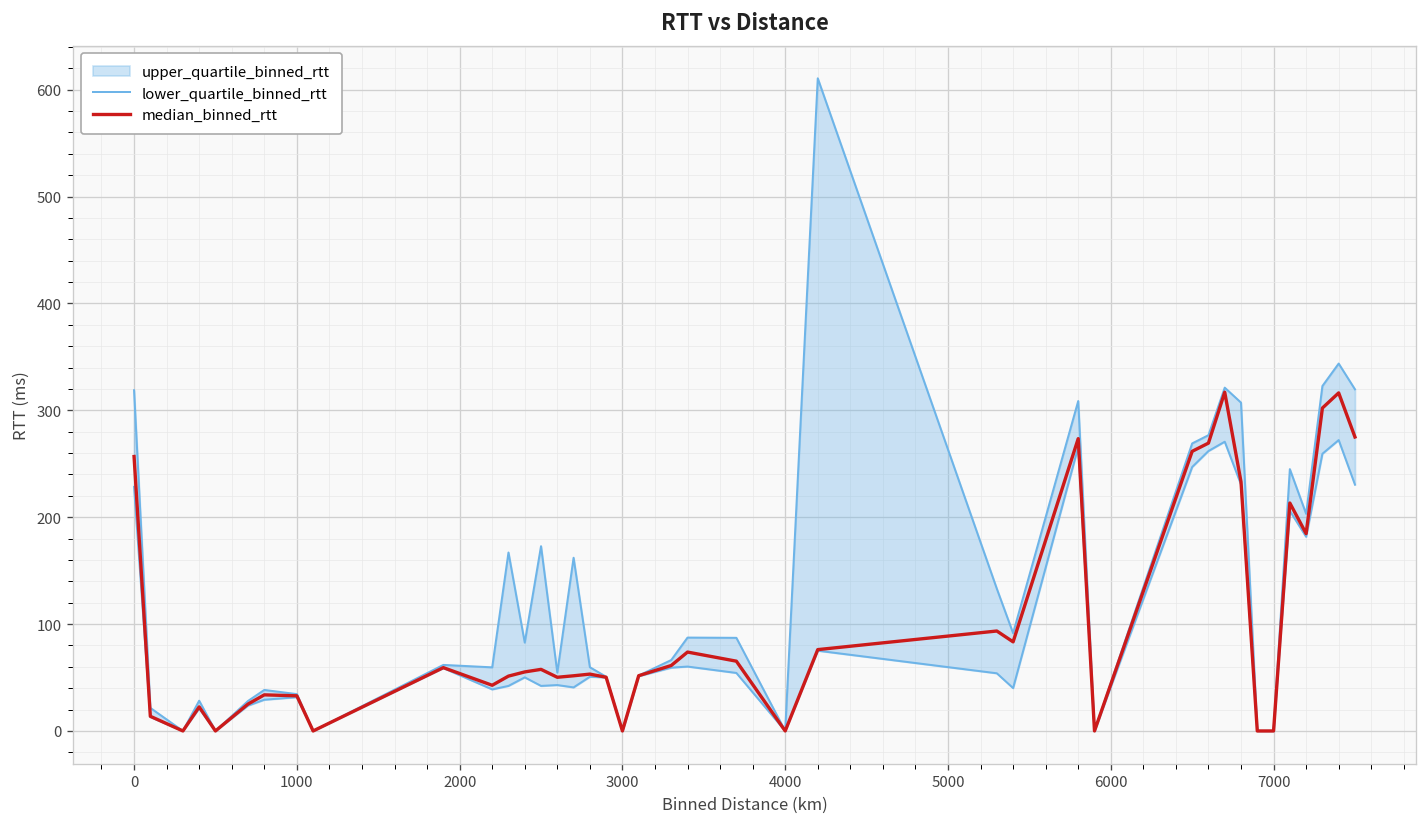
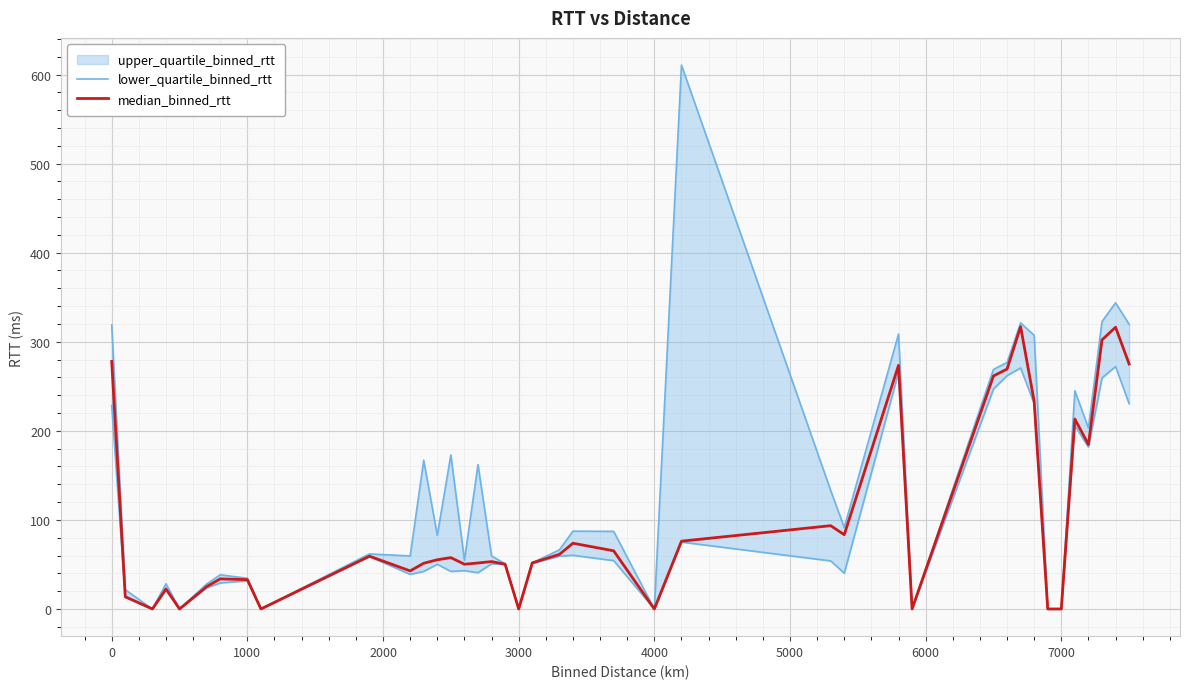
median_binned_rtt, 0: 260 -> 280
